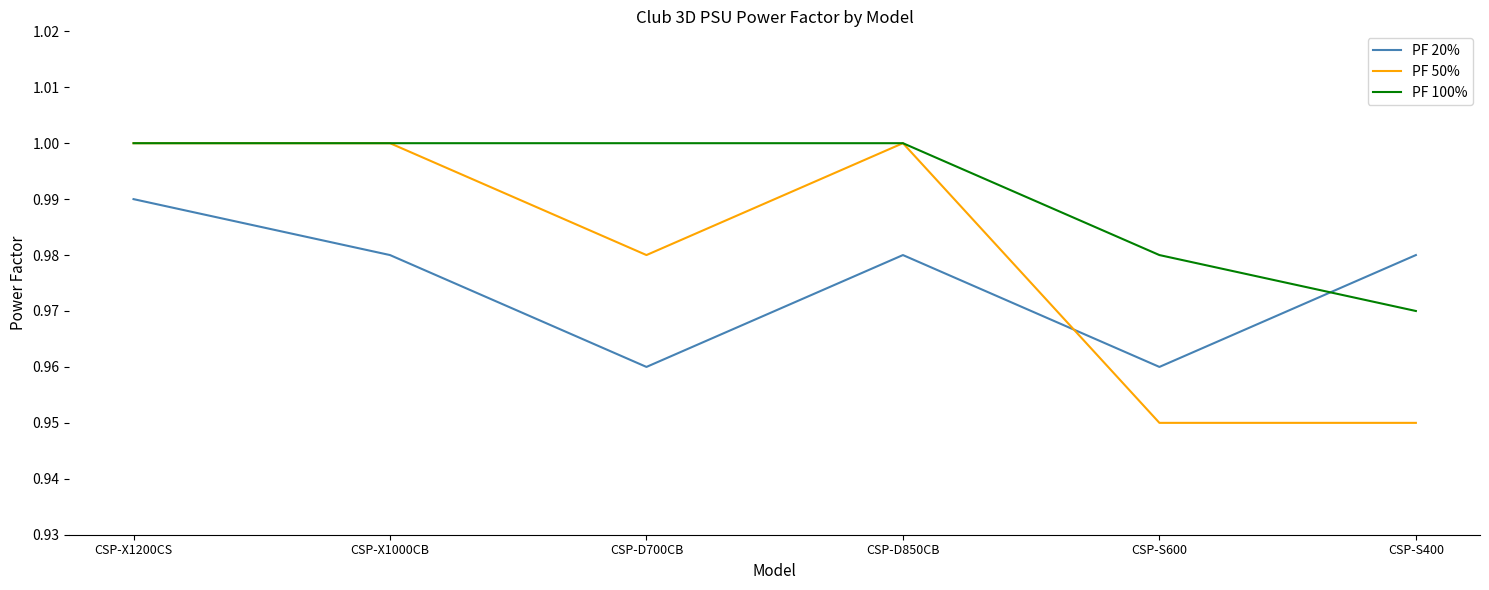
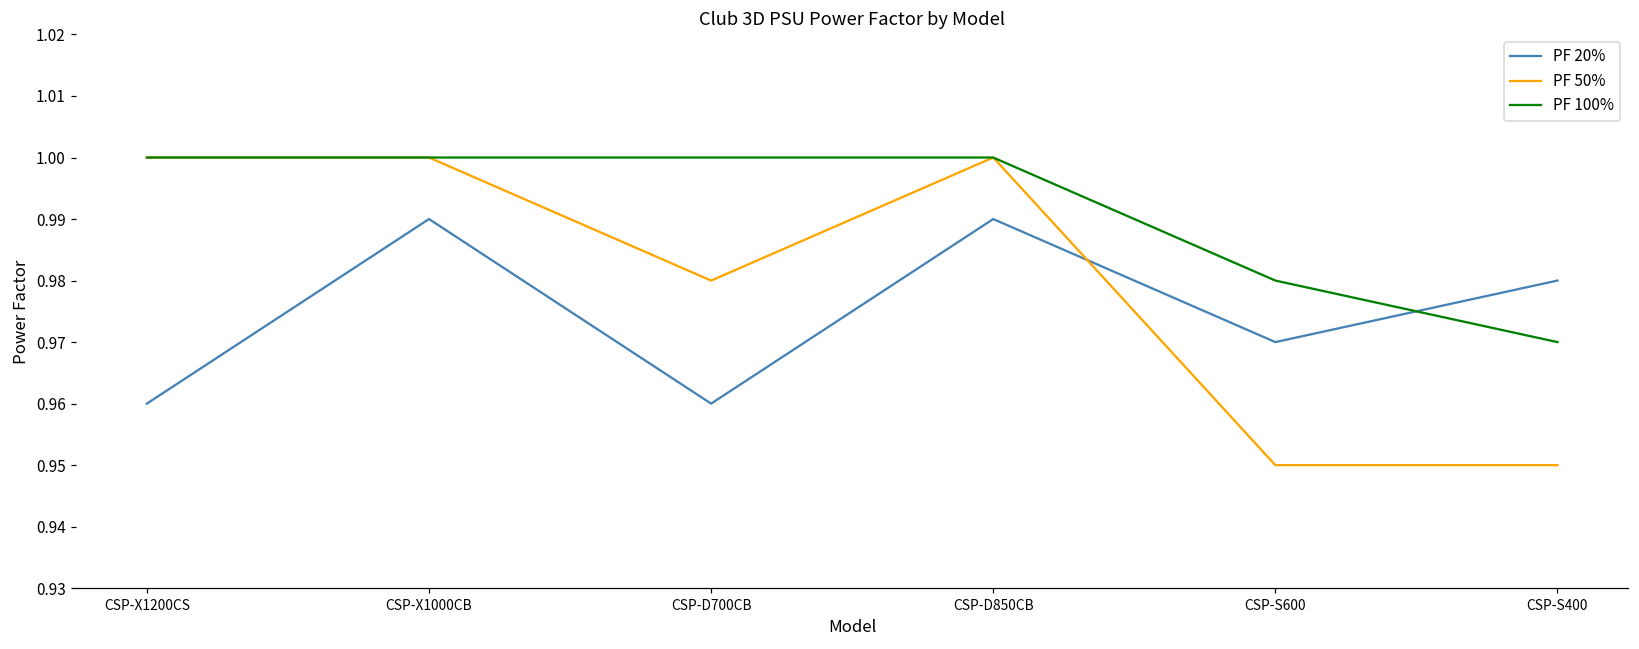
PF 20%, CSP-X1200CS: 0.99 -> 0.96
PF 20%, CSP-X1000CB: 0.98 -> 0.99
PF 20%, CSP-D850CB: 0.98 -> 0.99
PF 20%, CSP-S600: 0.96 -> 0.97
